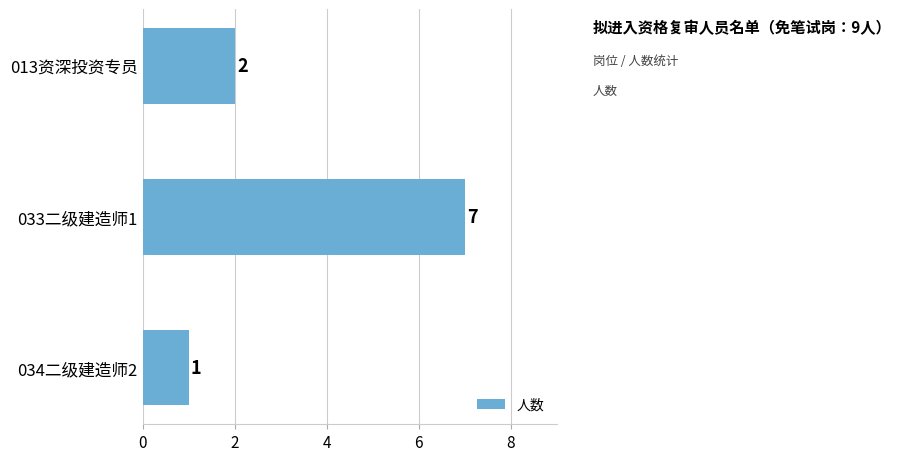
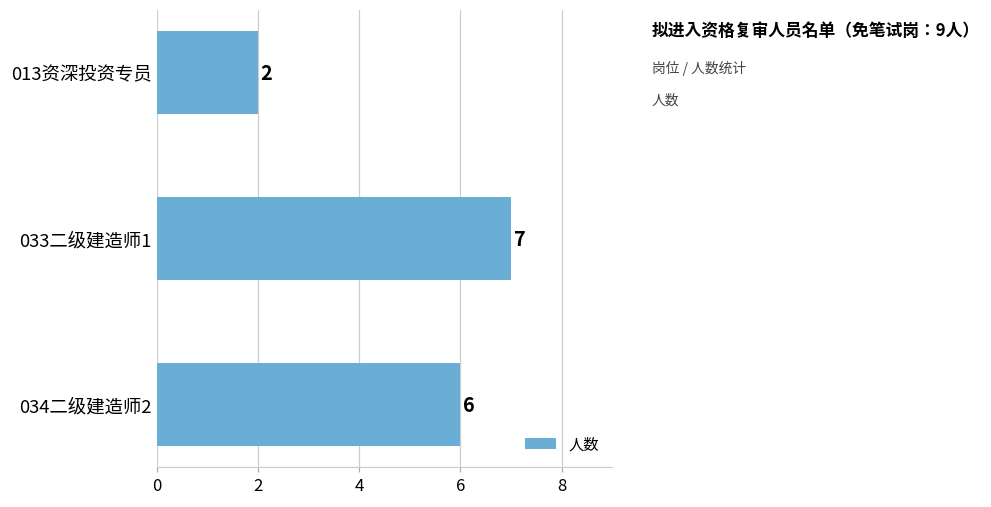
034二级建造师2: 1 -> 6
